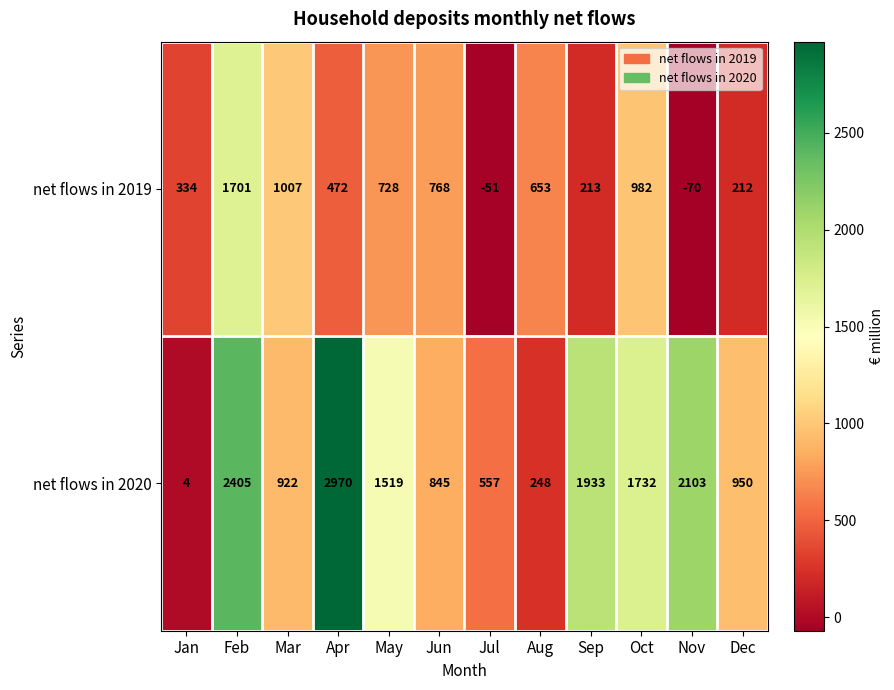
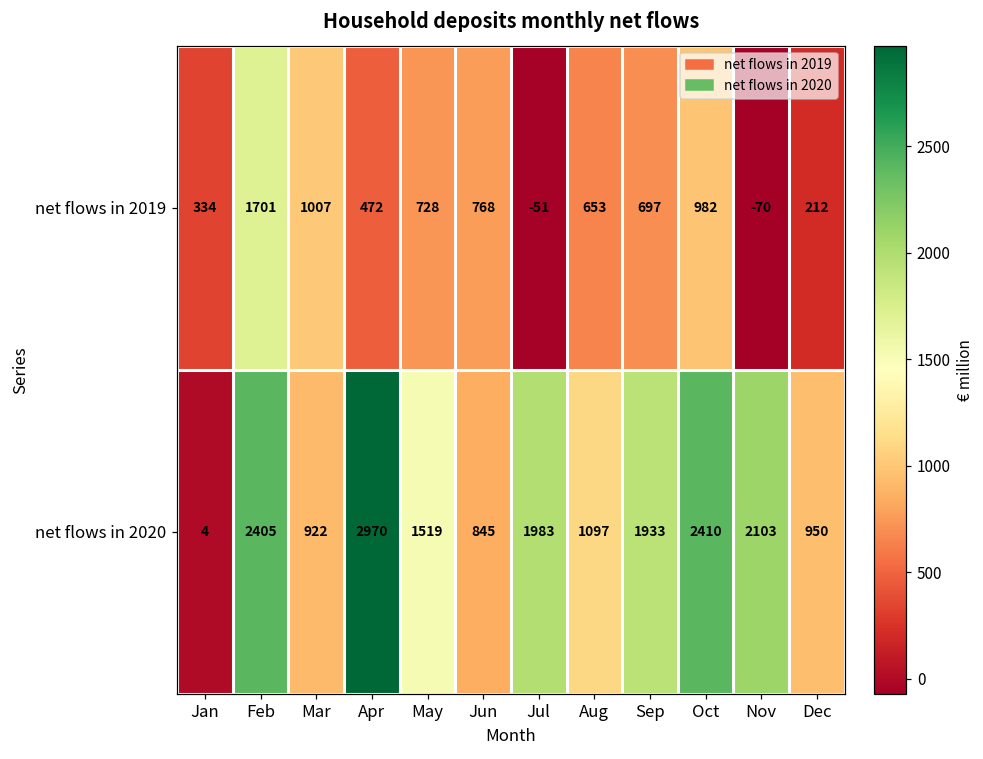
net flows in 2019, Sep: 213 -> 697
net flows in 2020, Jul: 557 -> 1983
net flows in 2020, Aug: 248 -> 1097
net flows in 2020, Oct: 1732 -> 2410
